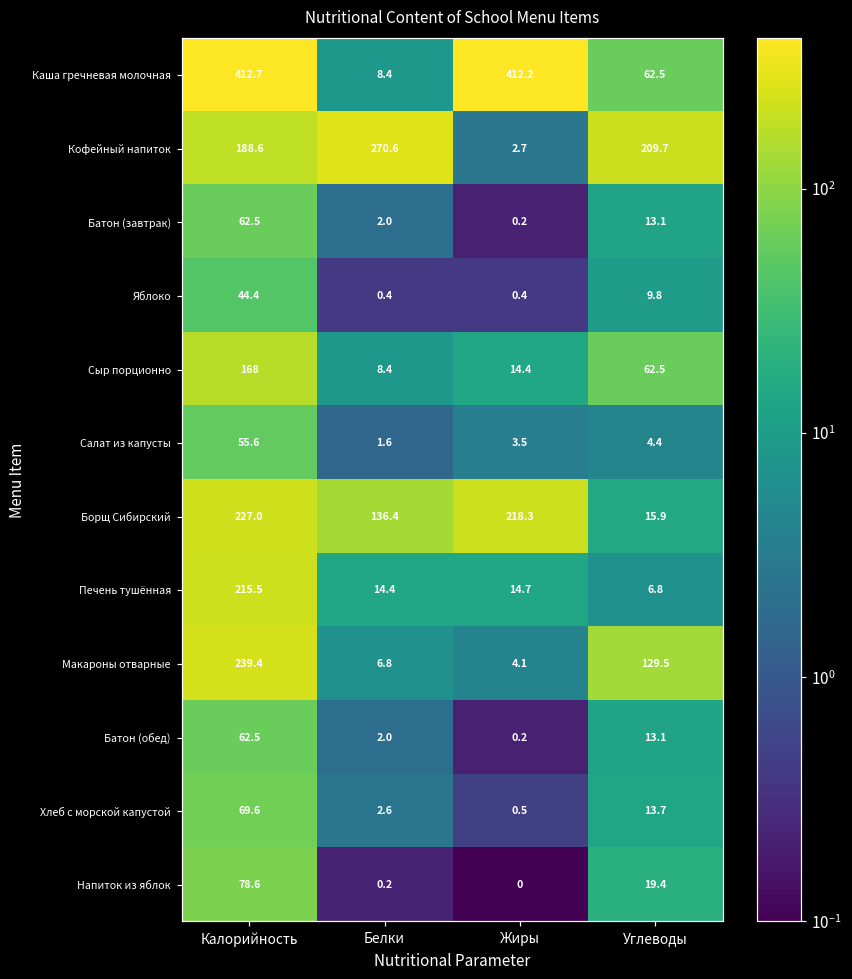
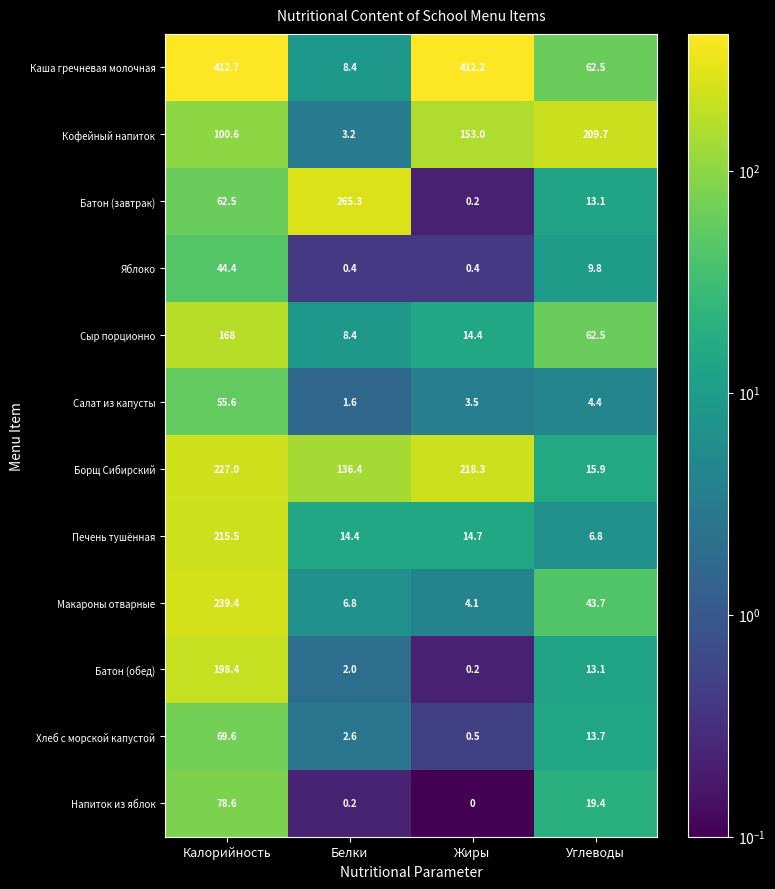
Кофейный напиток, Калорийность: 188.6 -> 100.6
Кофейный напиток, Белки: 270.6 -> 3.2
Кофейный напиток, Жиры: 2.7 -> 153.0
Батон (завтрак), Белки: 2.0 -> 265.3
Макароны отварные, Углеводы: 129.5 -> 43.7
Батон (обед), Калорийность: 62.5 -> 198.4
